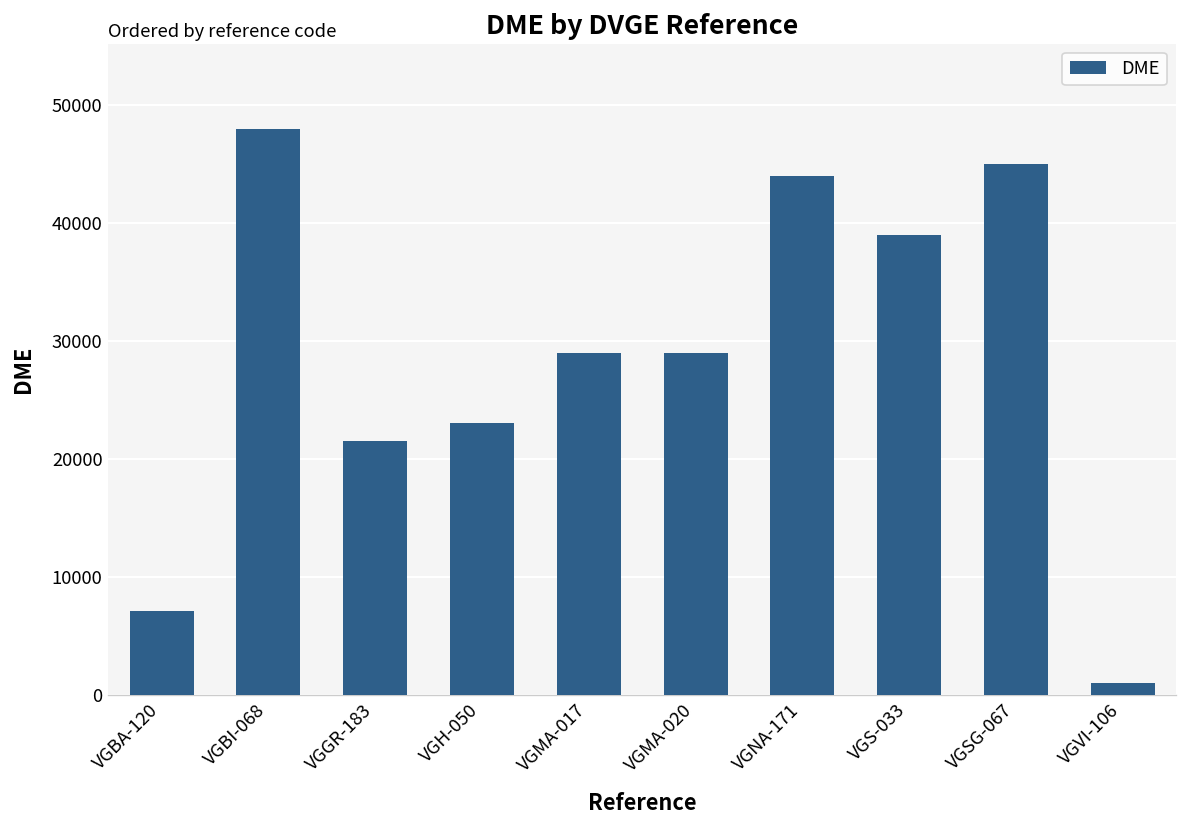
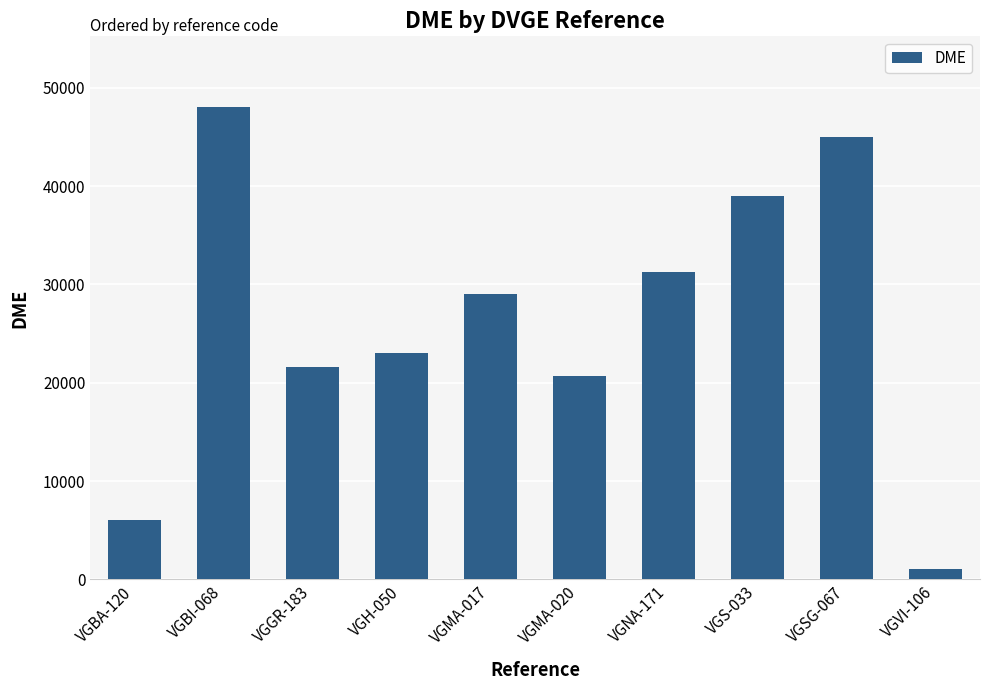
VGBA-120: 7000 -> 6000
VGMA-020: 29000 -> 21000
VGNA-171: 44000 -> 31000
